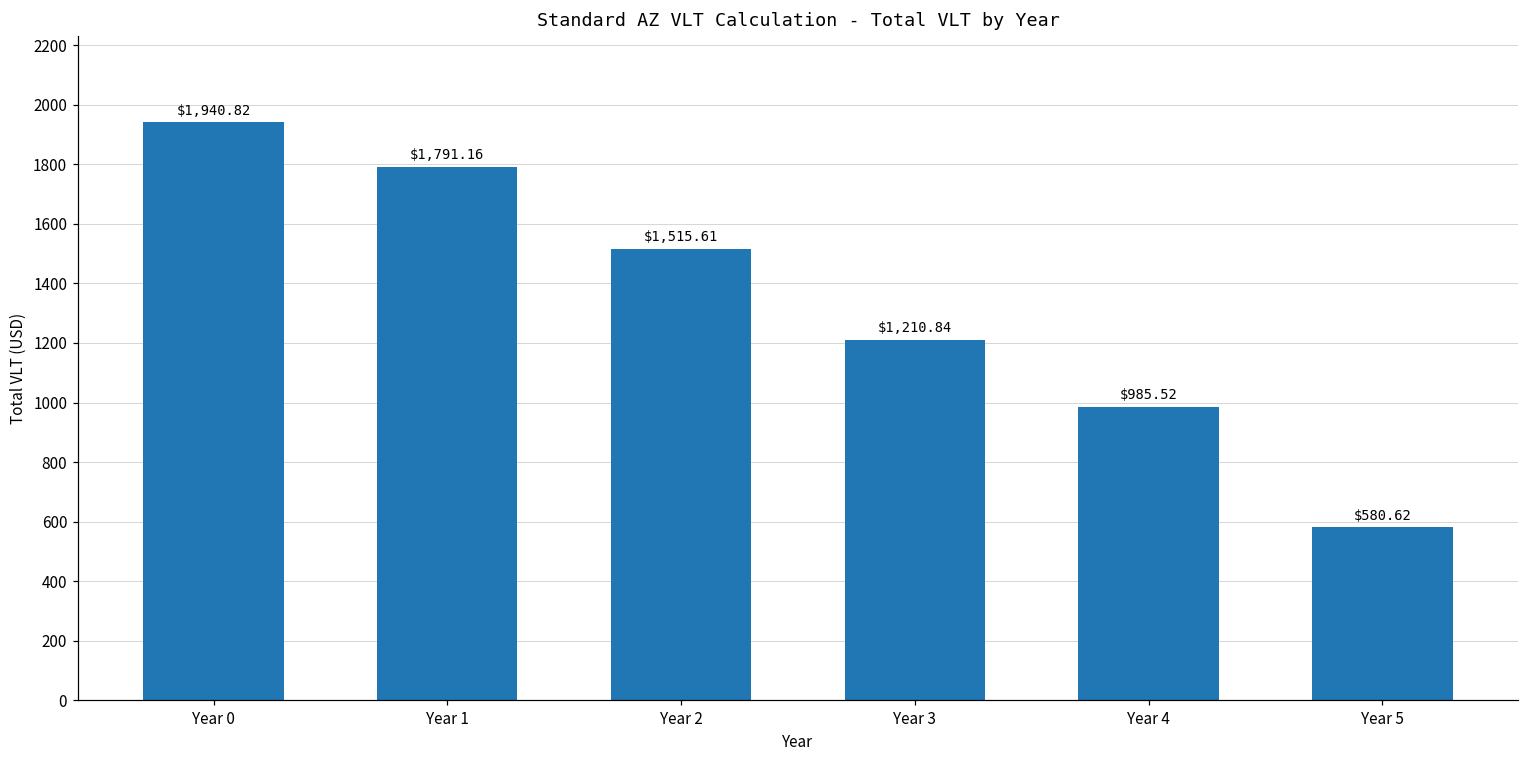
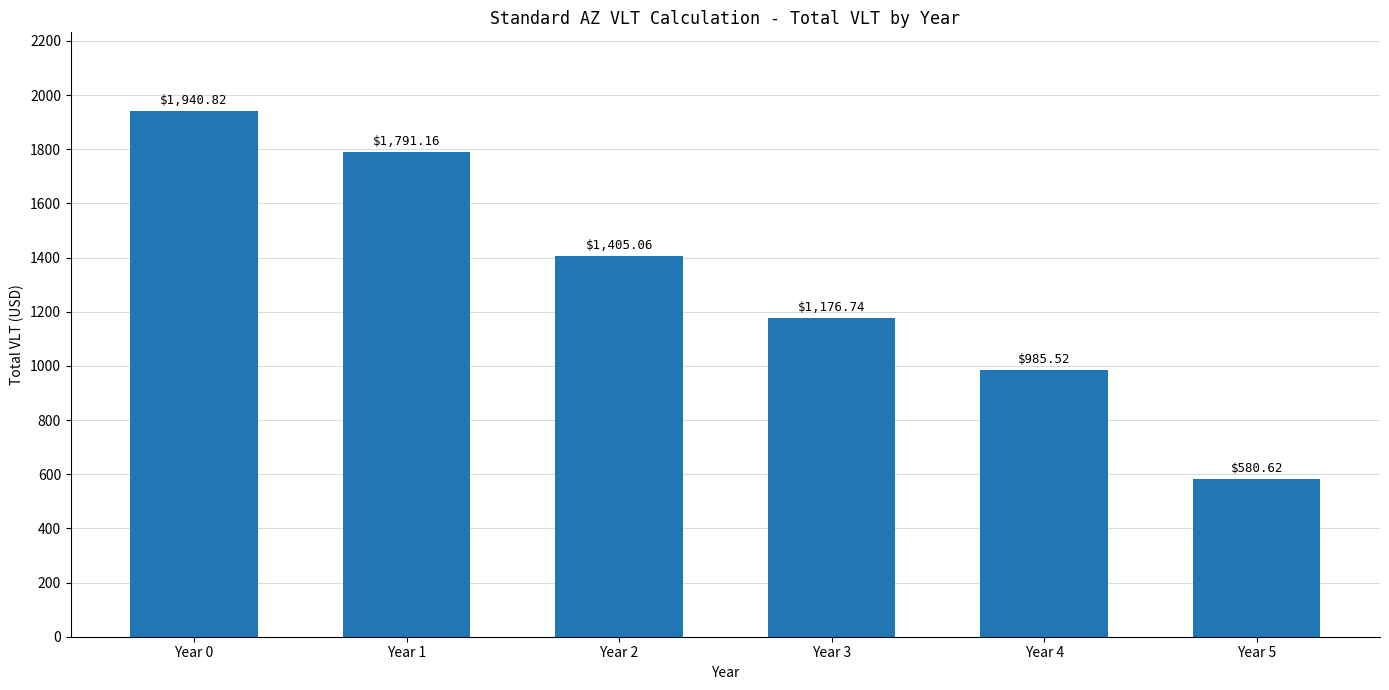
Year 2: $1,515.61 -> $1,405.06
Year 3: $1,210.84 -> $1,176.74
